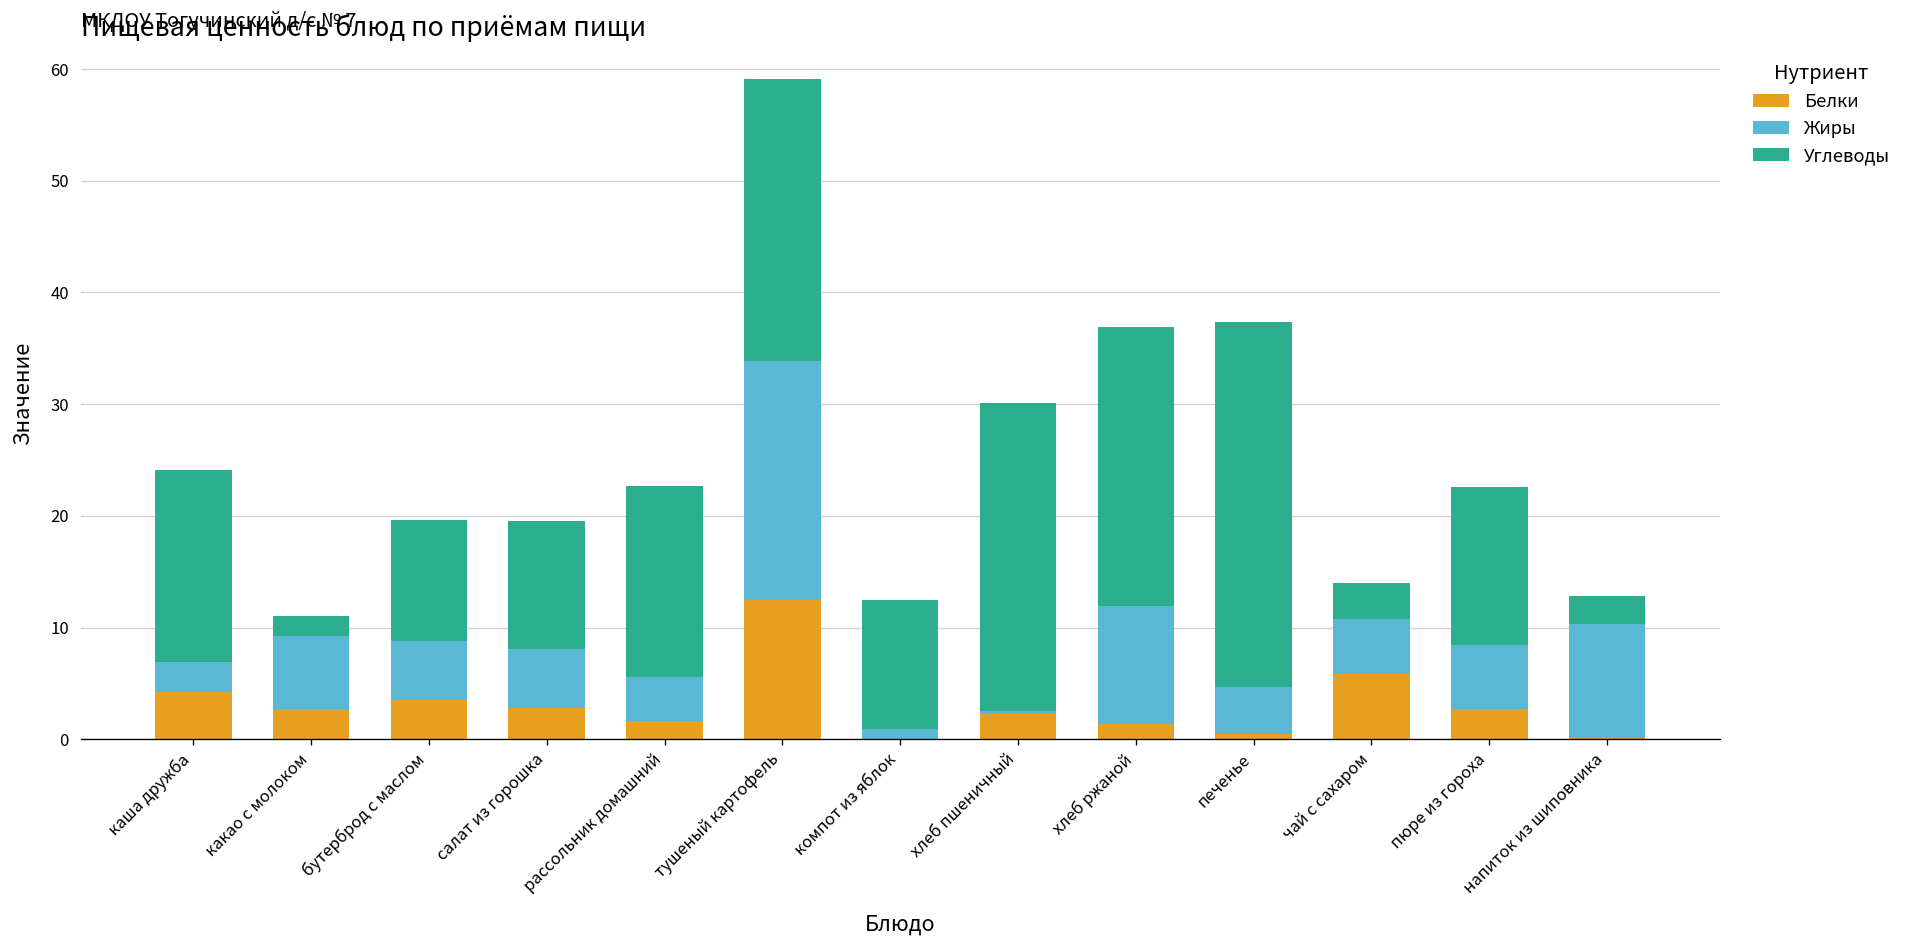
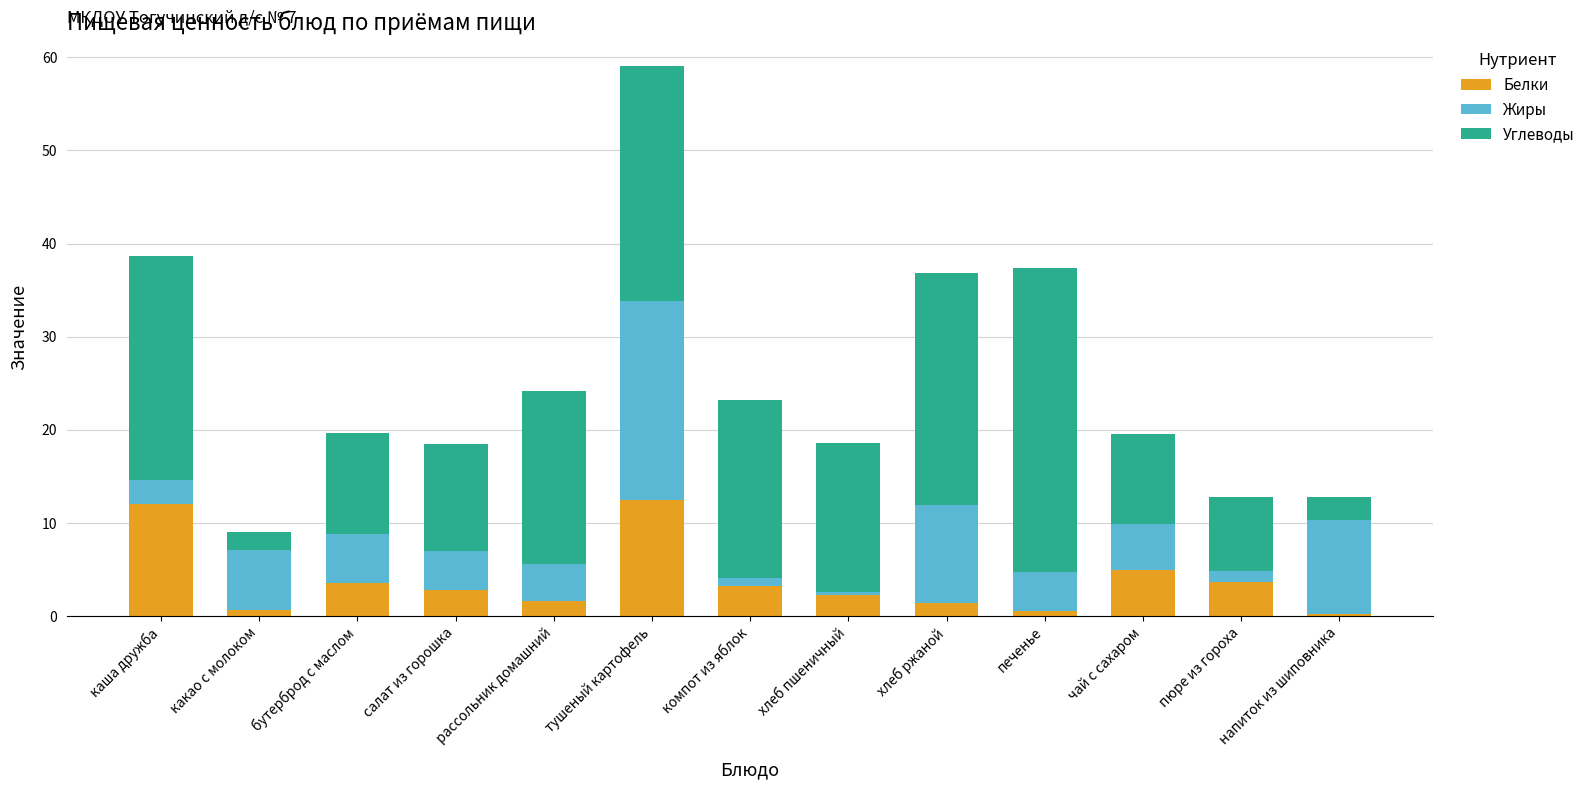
Белки, каша дружба: 4 -> 12
Углеводы, каша дружба: 17 -> 24
Белки, какао с молоком: 3 -> 1
Жиры, салат из горошка: 5 -> 4
Углеводы, рассольник домашний: 17 -> 19
Белки, компот из яблок: 0 -> 3
Углеводы, компот из яблок: 12 -> 19
Углеводы, хлеб пшеничный: 28 -> 16
Белки, чай с сахаром: 6 -> 5
Углеводы, чай с сахаром: 3 -> 10
Белки, пюре из гороха: 3 -> 4
Жиры, пюре из гороха: 6 -> 1
Углеводы, пюре из гороха: 14 -> 8
